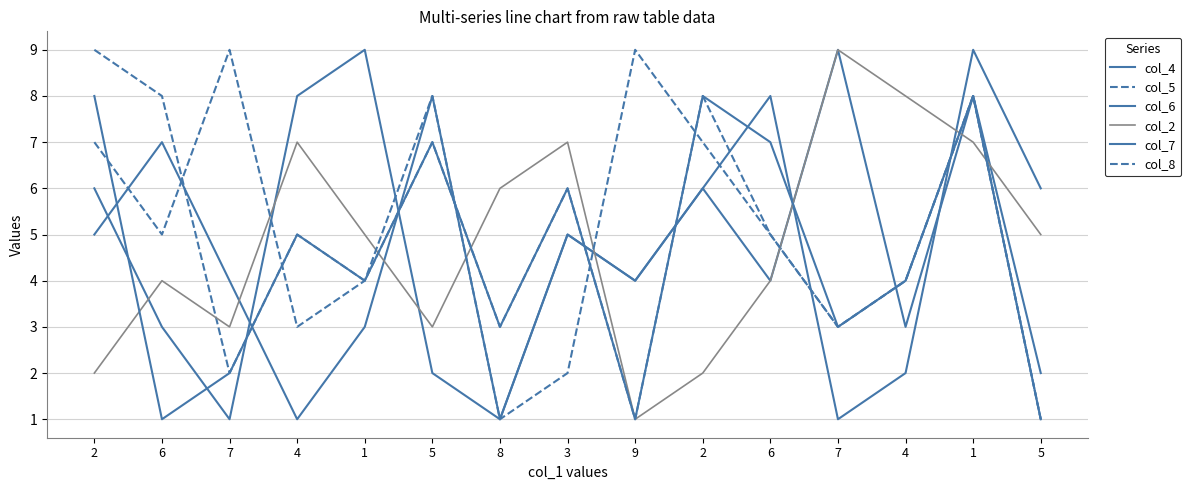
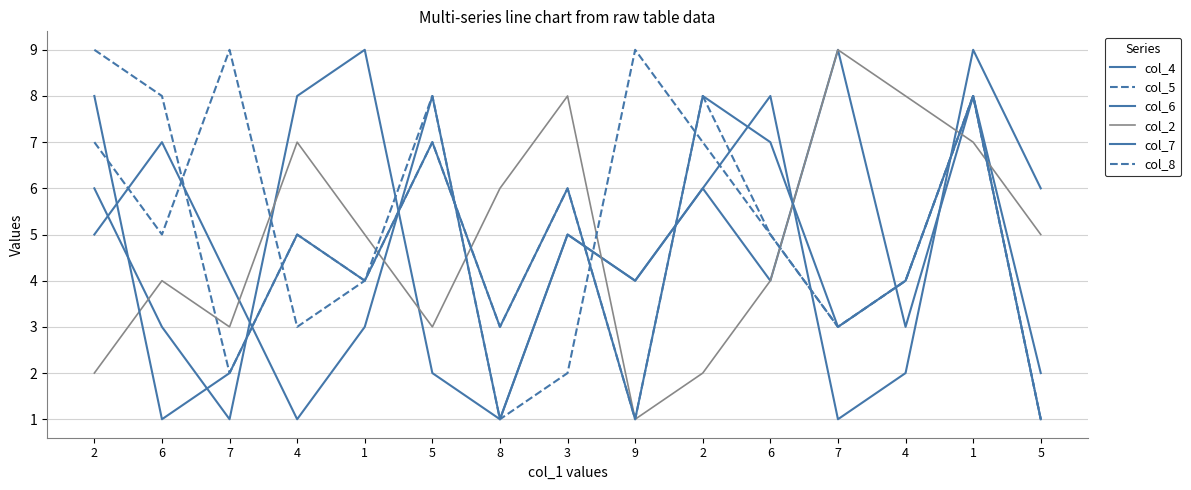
col_2, 3: 7 -> 8
